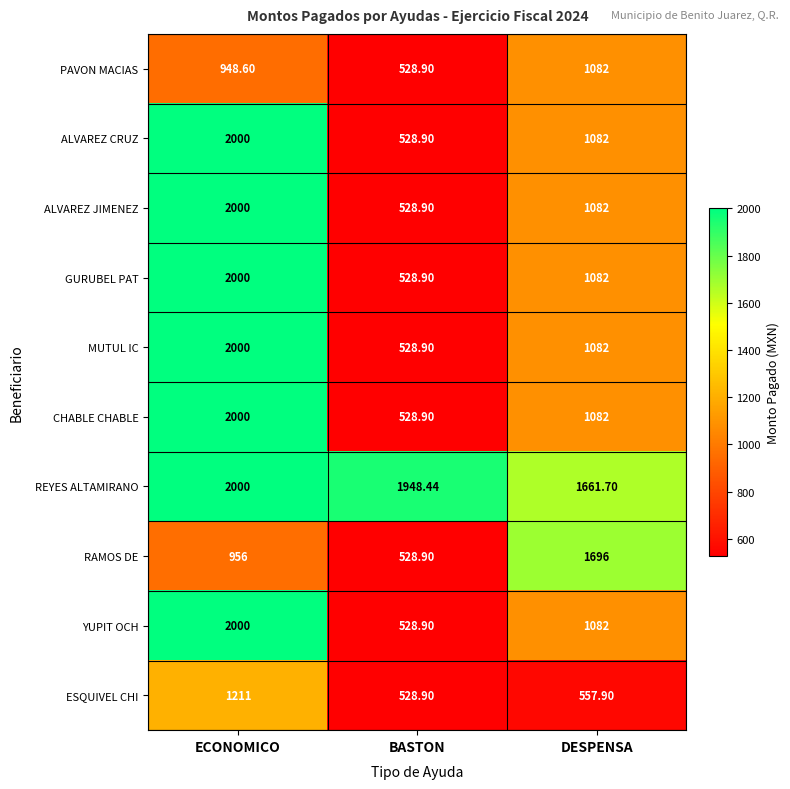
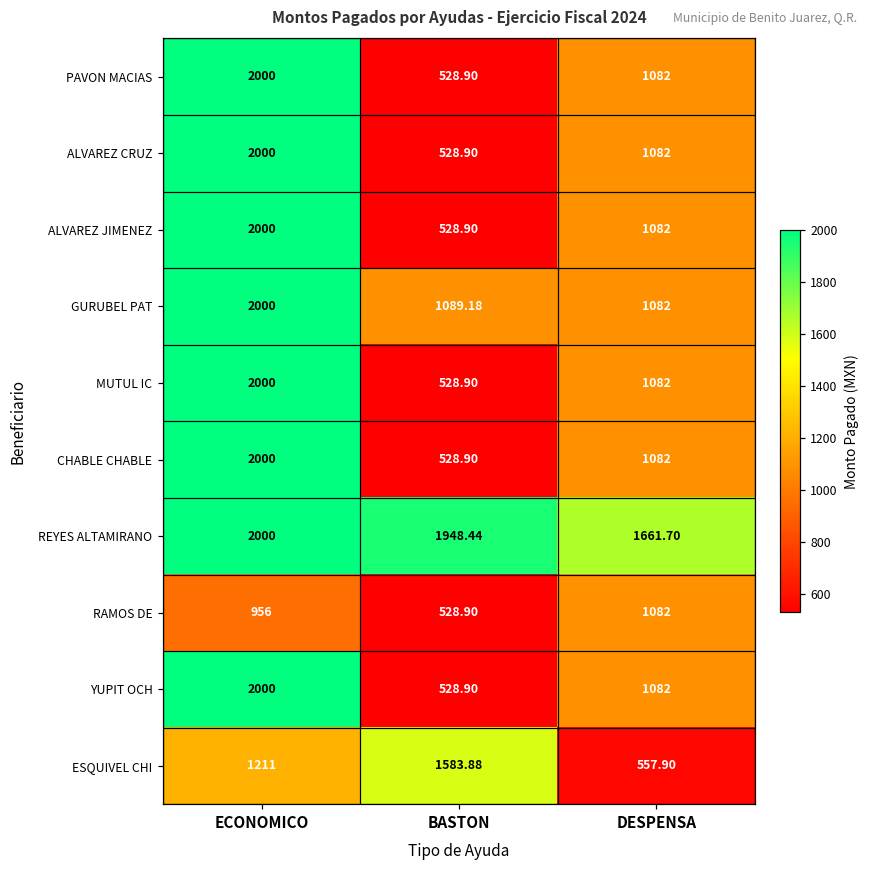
PAVON MACIAS, ECONOMICO: 948.60 -> 2000
GURUBEL PAT, BASTON: 528.90 -> 1089.18
RAMOS DE, DESPENSA: 1696 -> 1082
ESQUIVEL CHI, BASTON: 528.90 -> 1583.88
